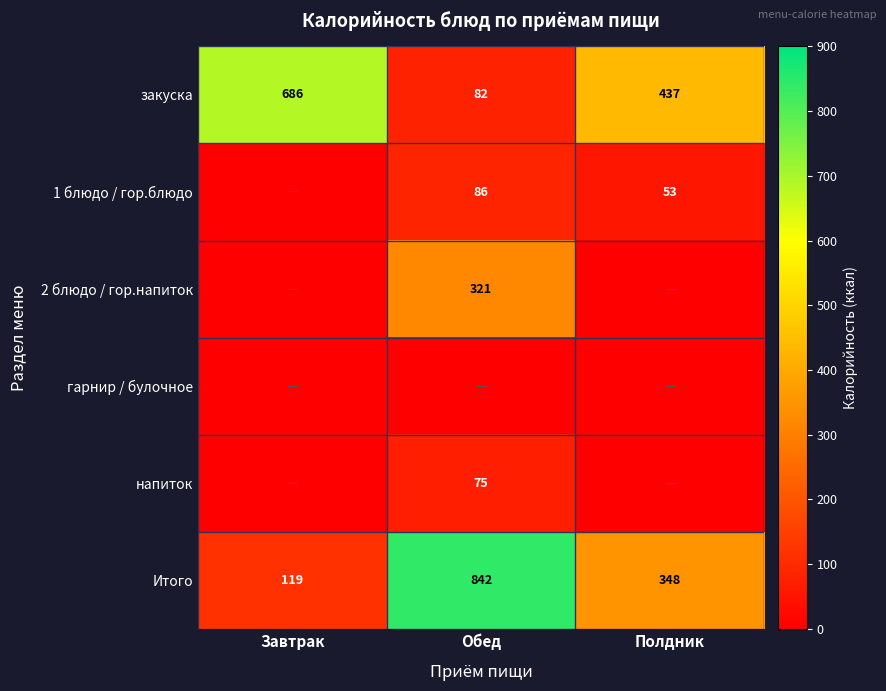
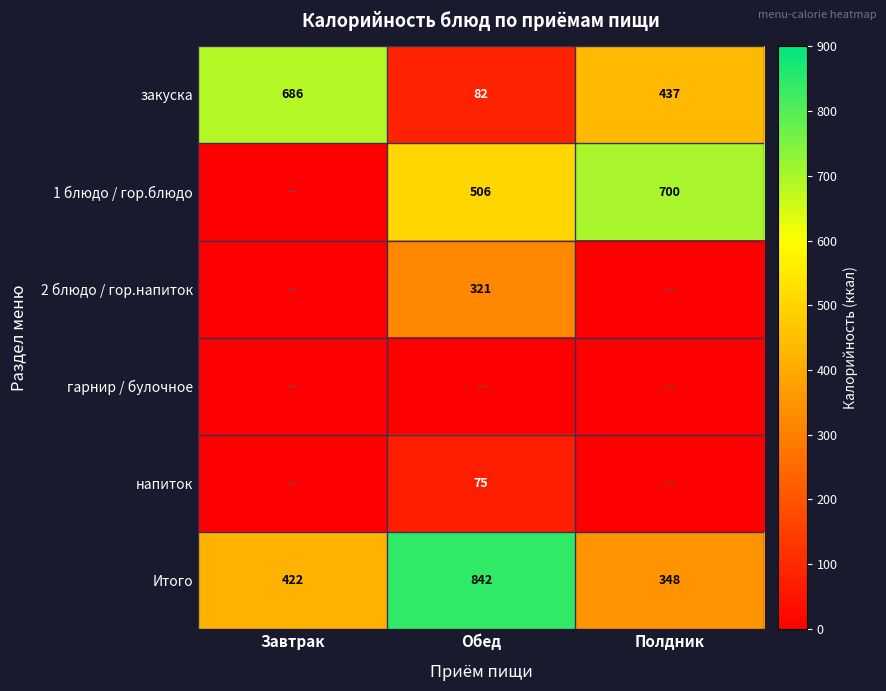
1 блюдо / гор.блюдо, Обед: 86 -> 506
1 блюдо / гор.блюдо, Полдник: 53 -> 700
Итого, Завтрак: 119 -> 422
